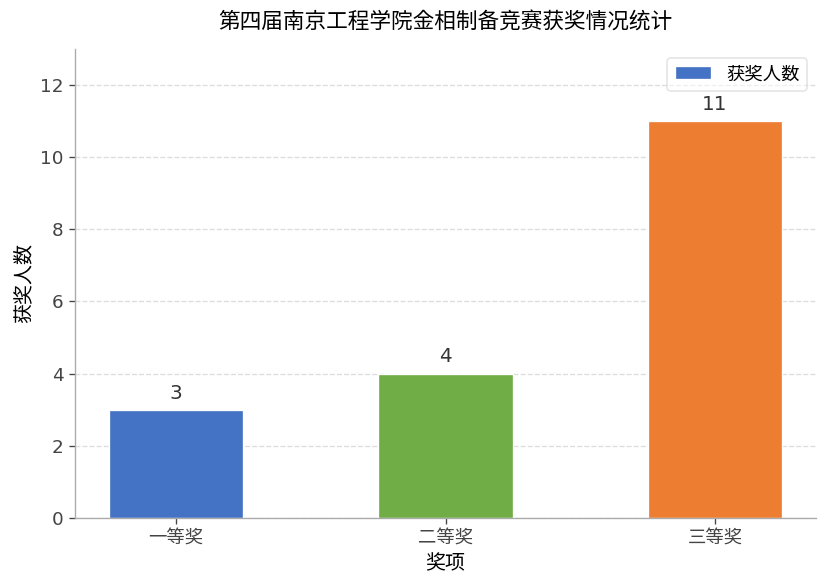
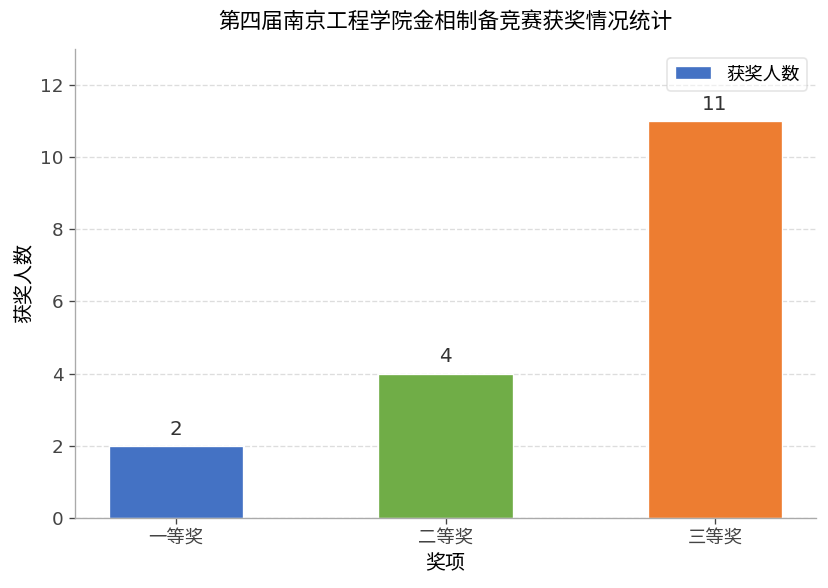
一等奖: 3 -> 2
